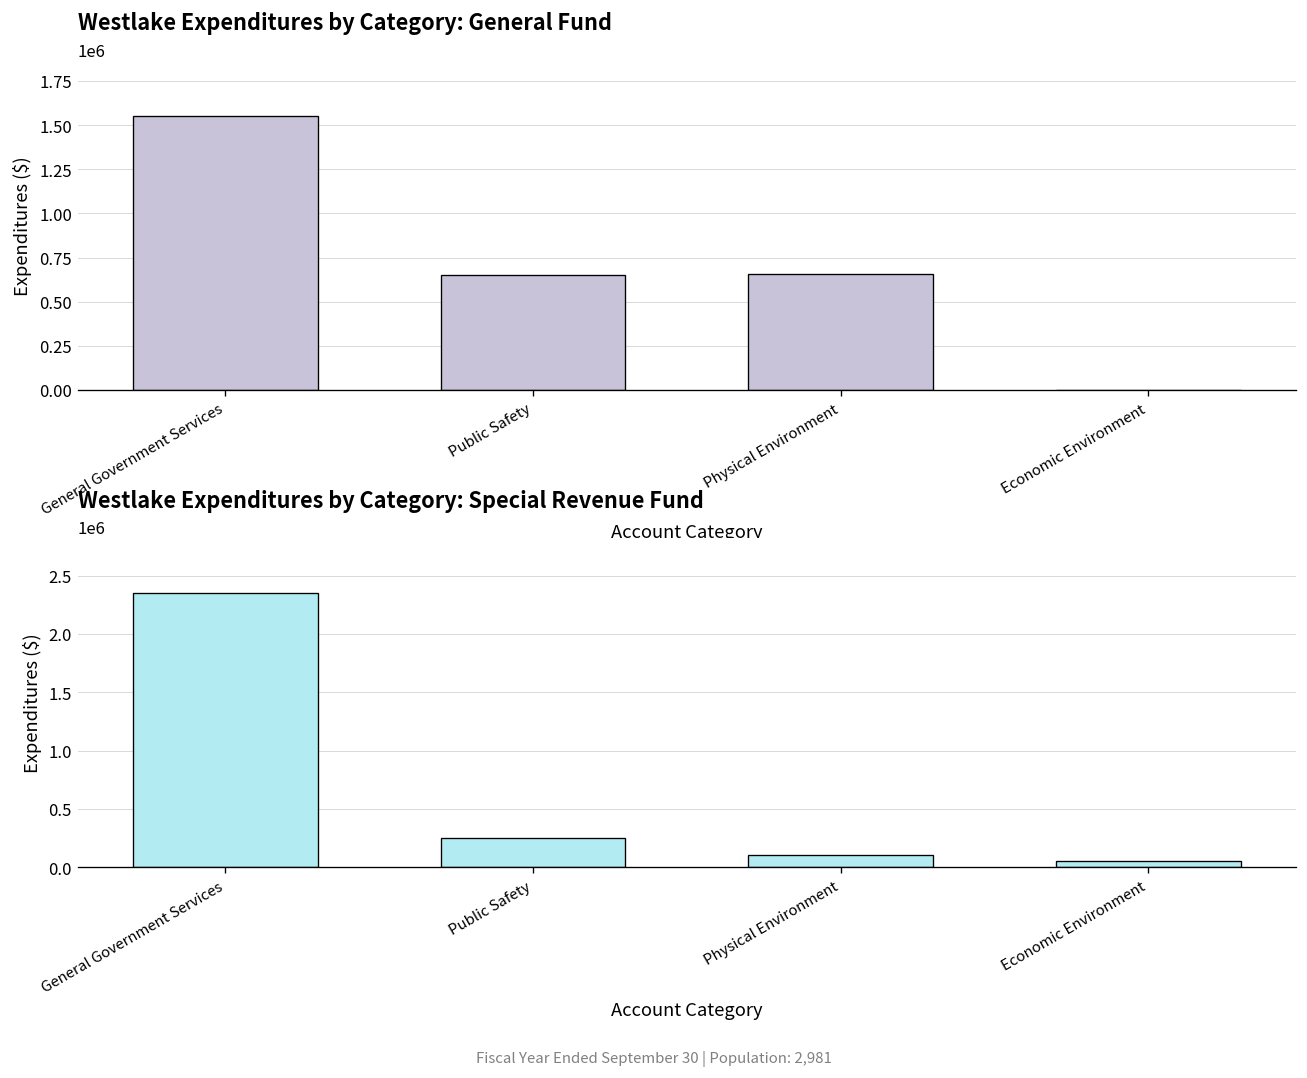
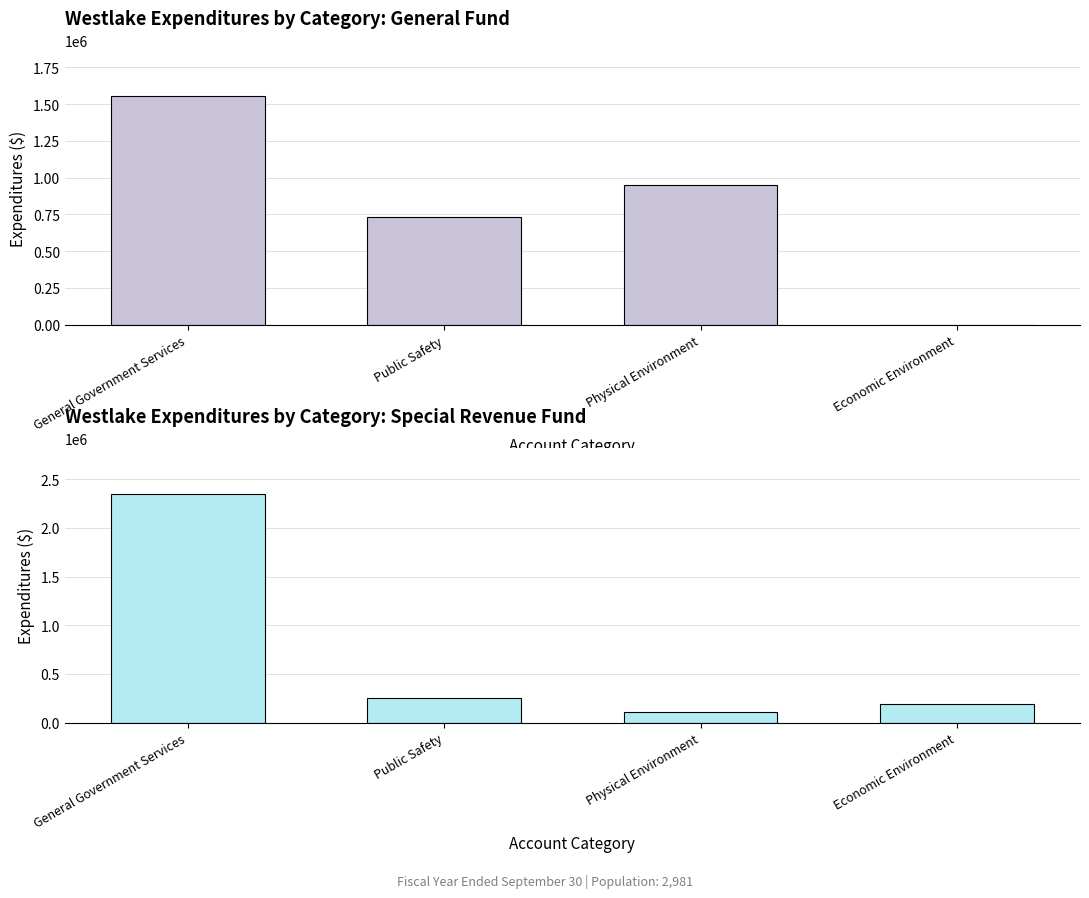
Westlake Expenditures by Category: General Fund, Public Safety: 650000 -> 730000
Westlake Expenditures by Category: General Fund, Physical Environment: 660000 -> 950000
Westlake Expenditures by Category: Special Revenue Fund, Economic Environment: 100000 -> 200000
